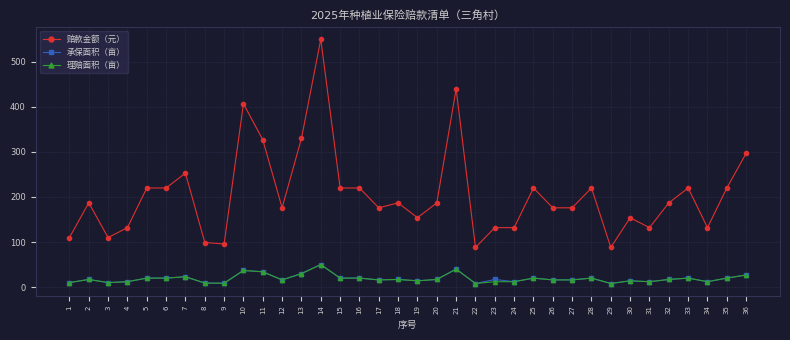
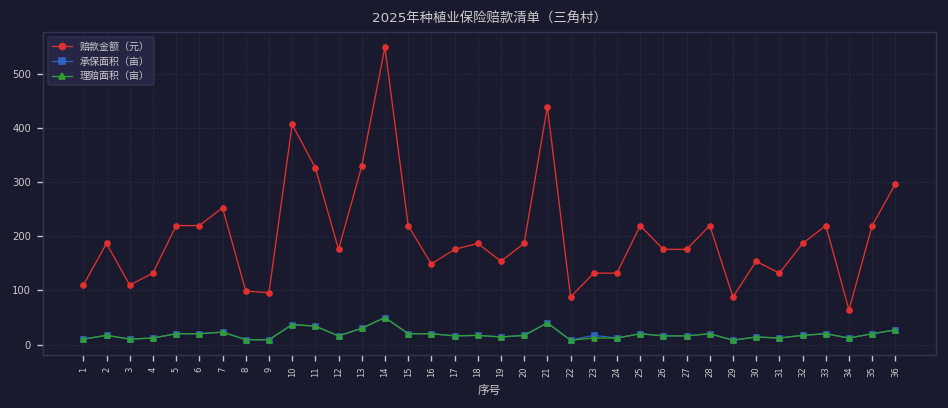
赔款金额（元）, 16: 220 -> 150
赔款金额（元）, 34: 130 -> 60
